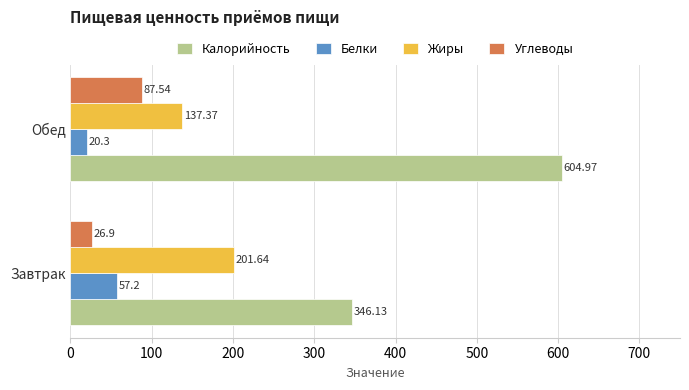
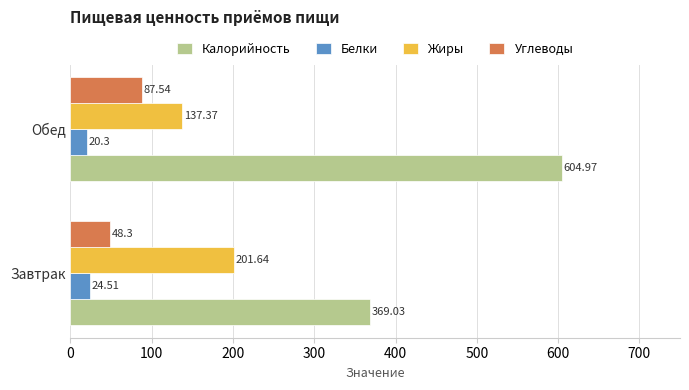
Углеводы, Завтрак: 26.9 -> 48.3
Белки, Завтрак: 57.2 -> 24.51
Калорийность, Завтрак: 346.13 -> 369.03
